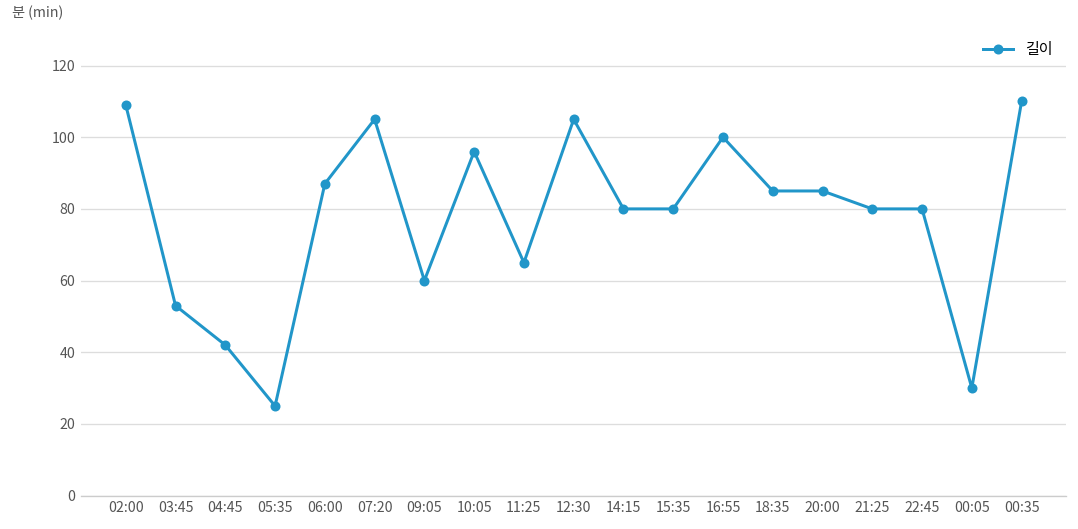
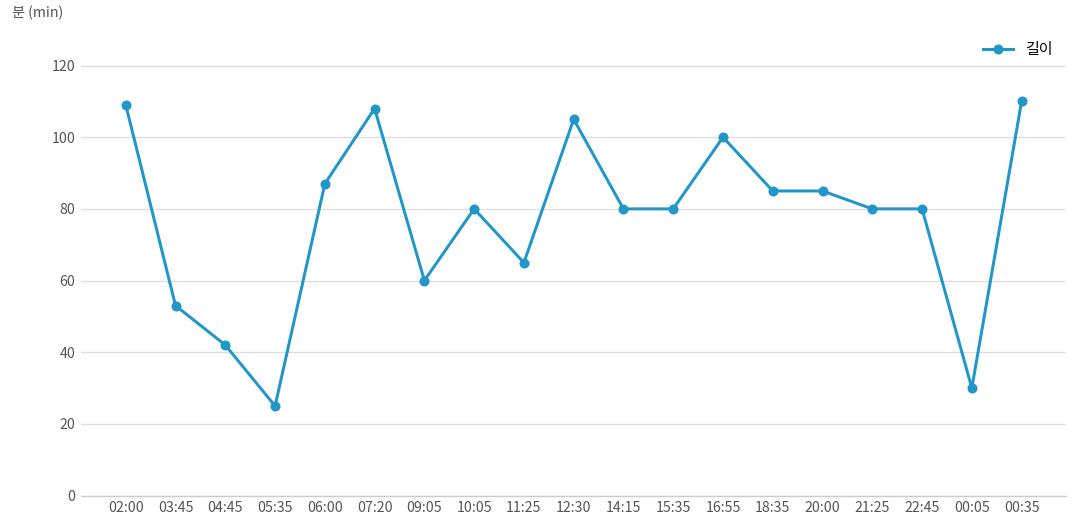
07:20: 105 -> 108
10:05: 96 -> 80
